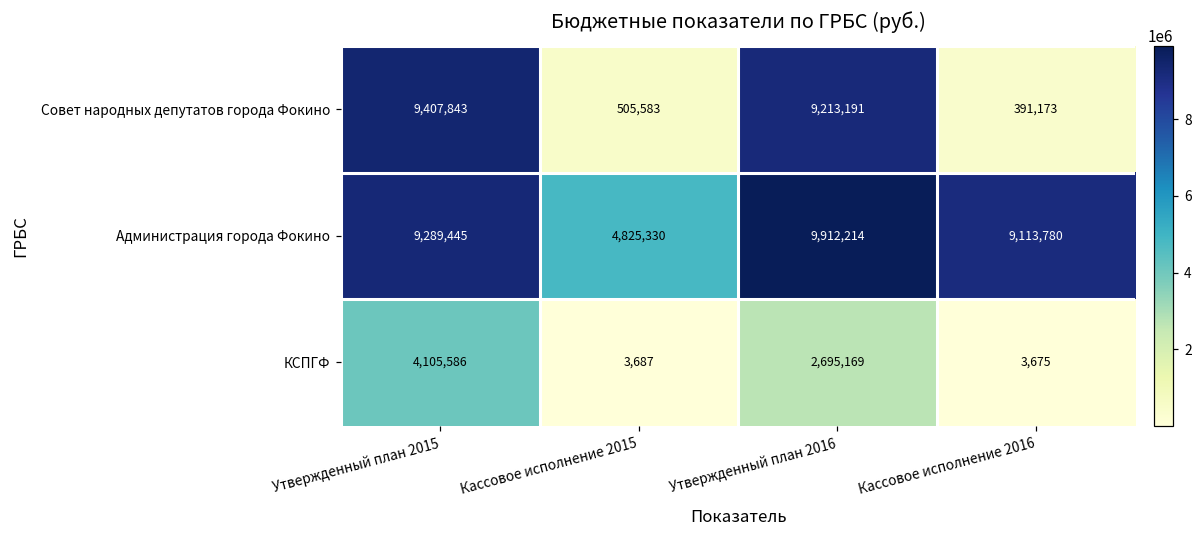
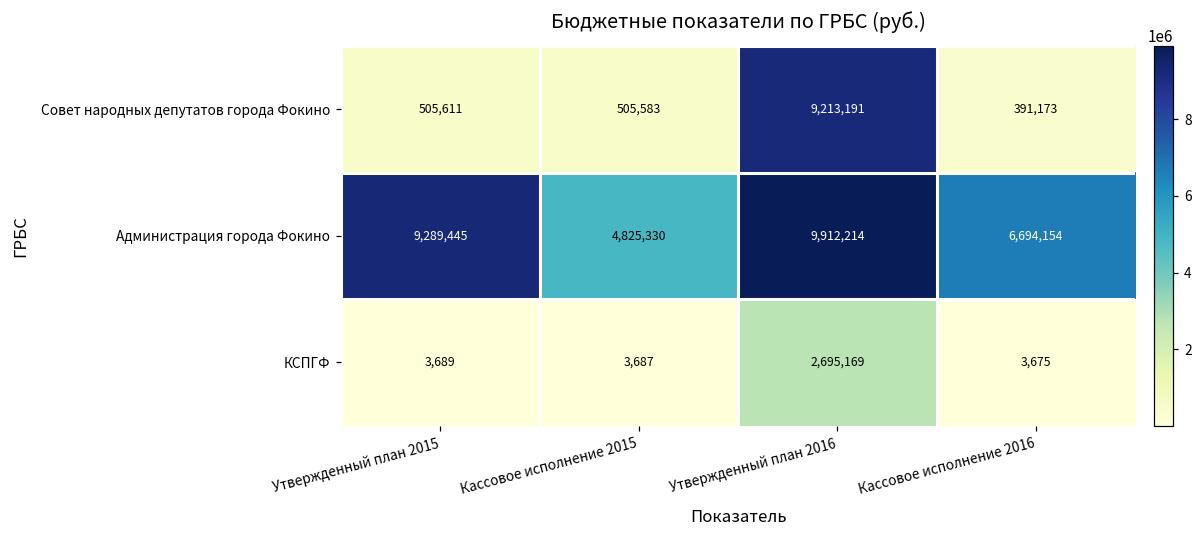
Совет народных депутатов города Фокино, Утвержденный план 2015: 9,407,843 -> 505,611
Администрация города Фокино, Кассовое исполнение 2016: 9,113,780 -> 6,694,154
КСПГФ, Утвержденный план 2015: 4,105,586 -> 3,689
